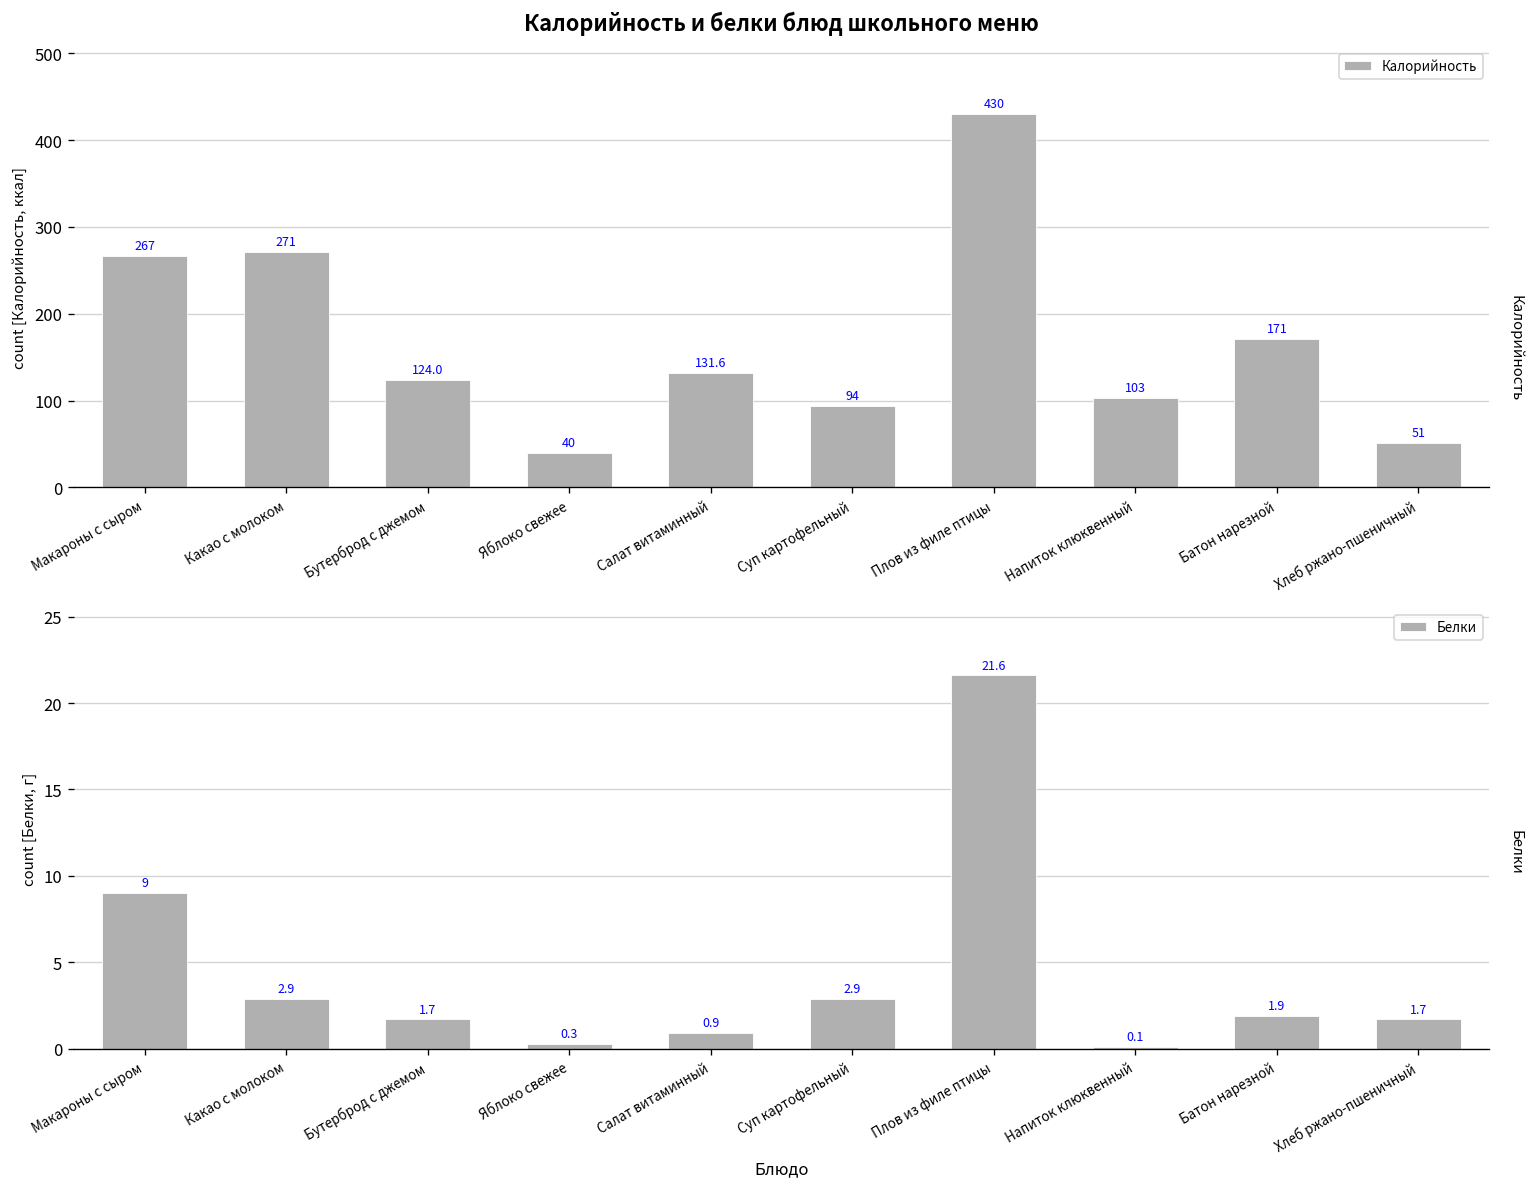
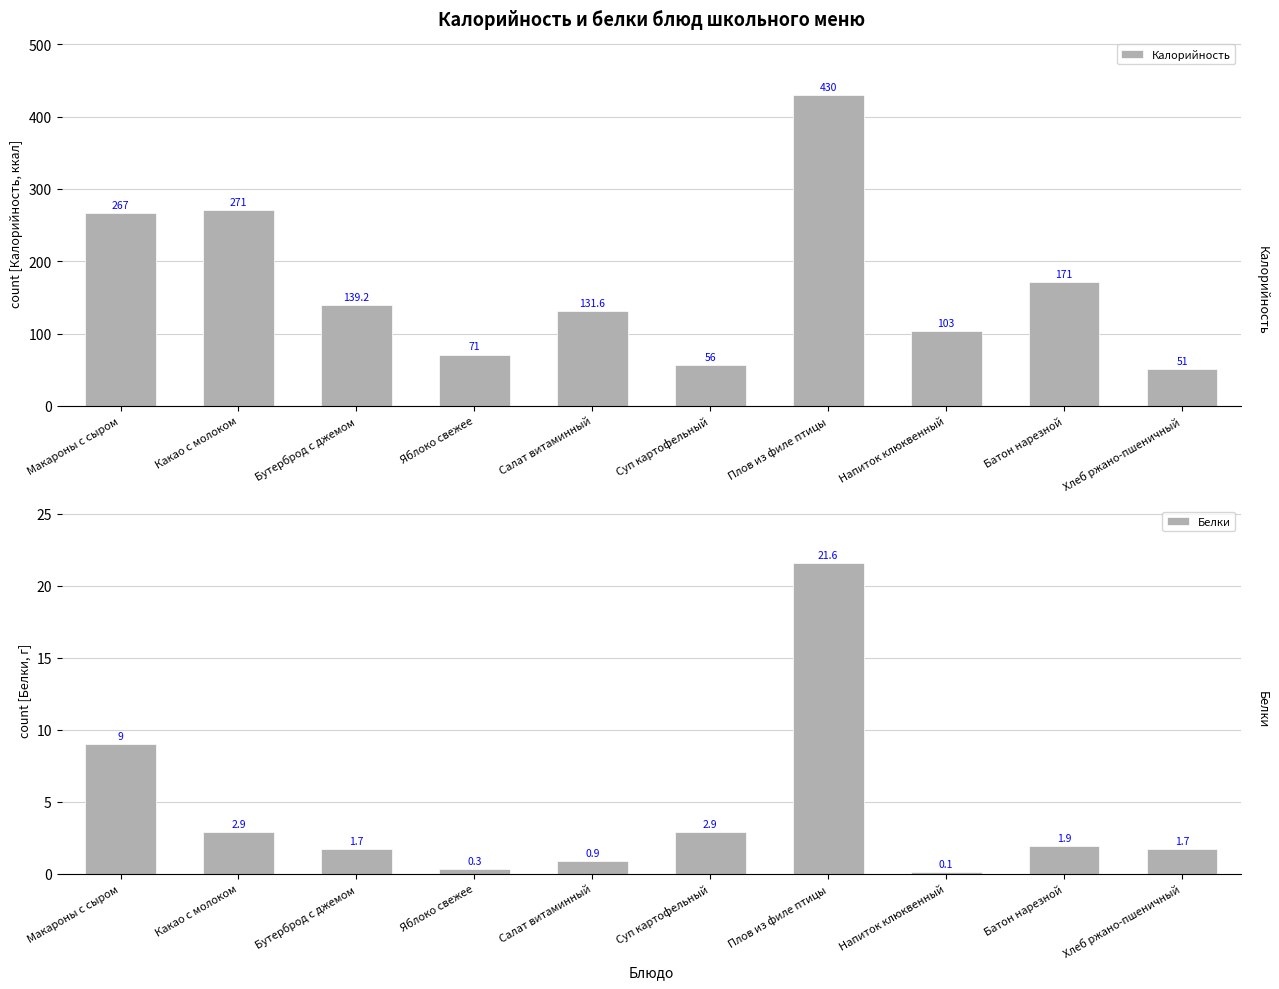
Калорийность и белки блюд школьного меню, Бутерброд с джемом: 124.0 -> 139.2
Калорийность и белки блюд школьного меню, Яблоко свежее: 40 -> 71
Калорийность и белки блюд школьного меню, Суп картофельный: 94 -> 56
